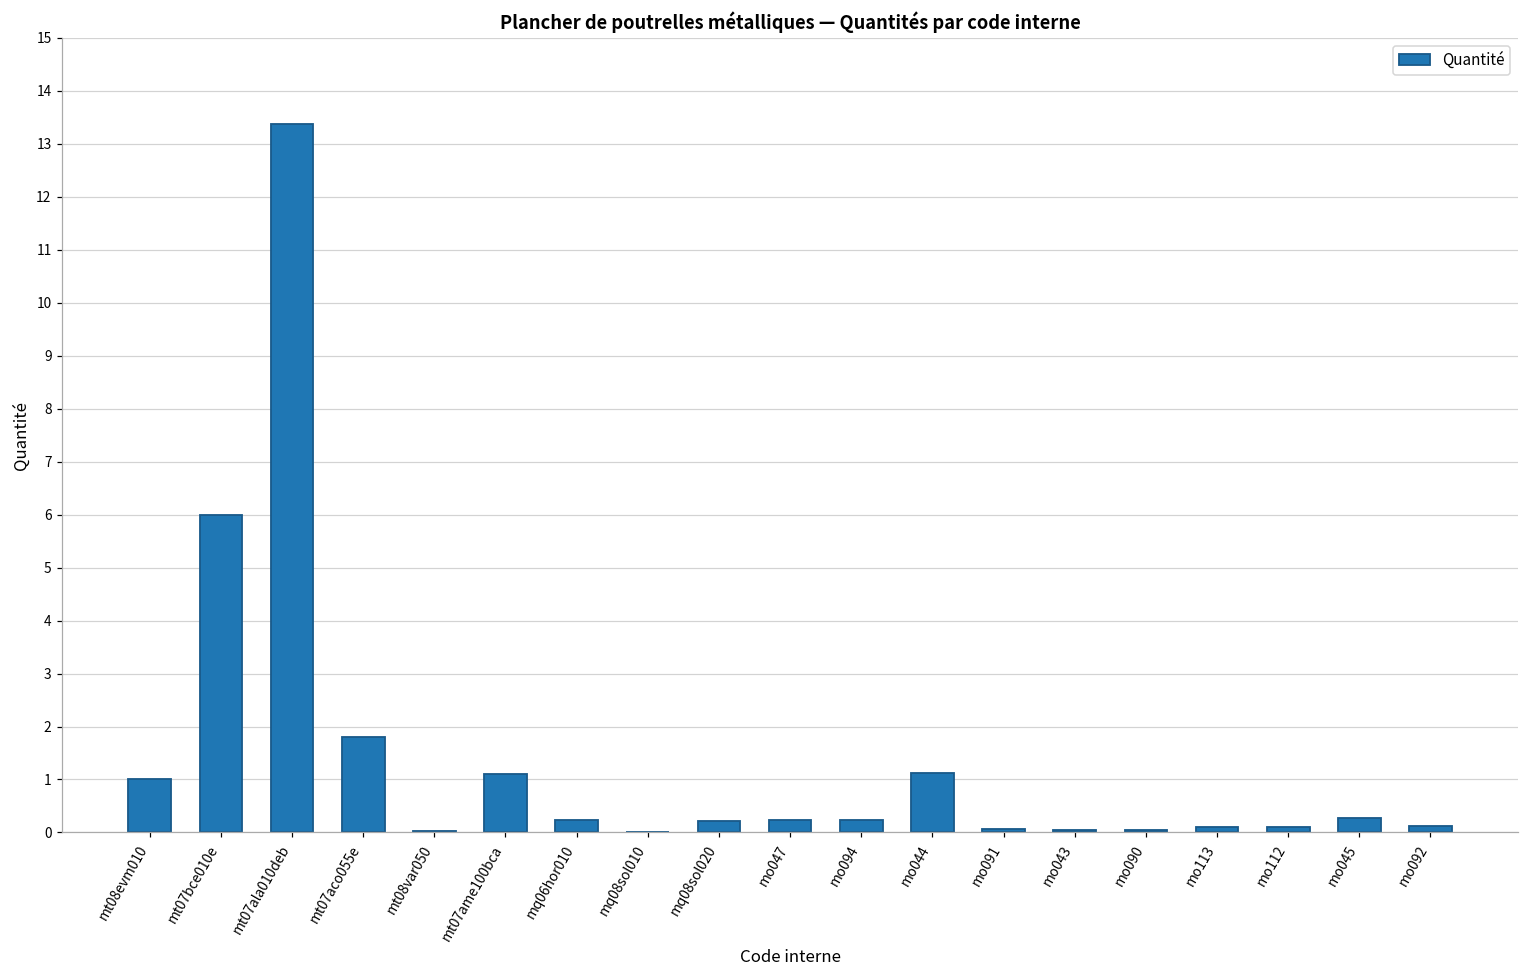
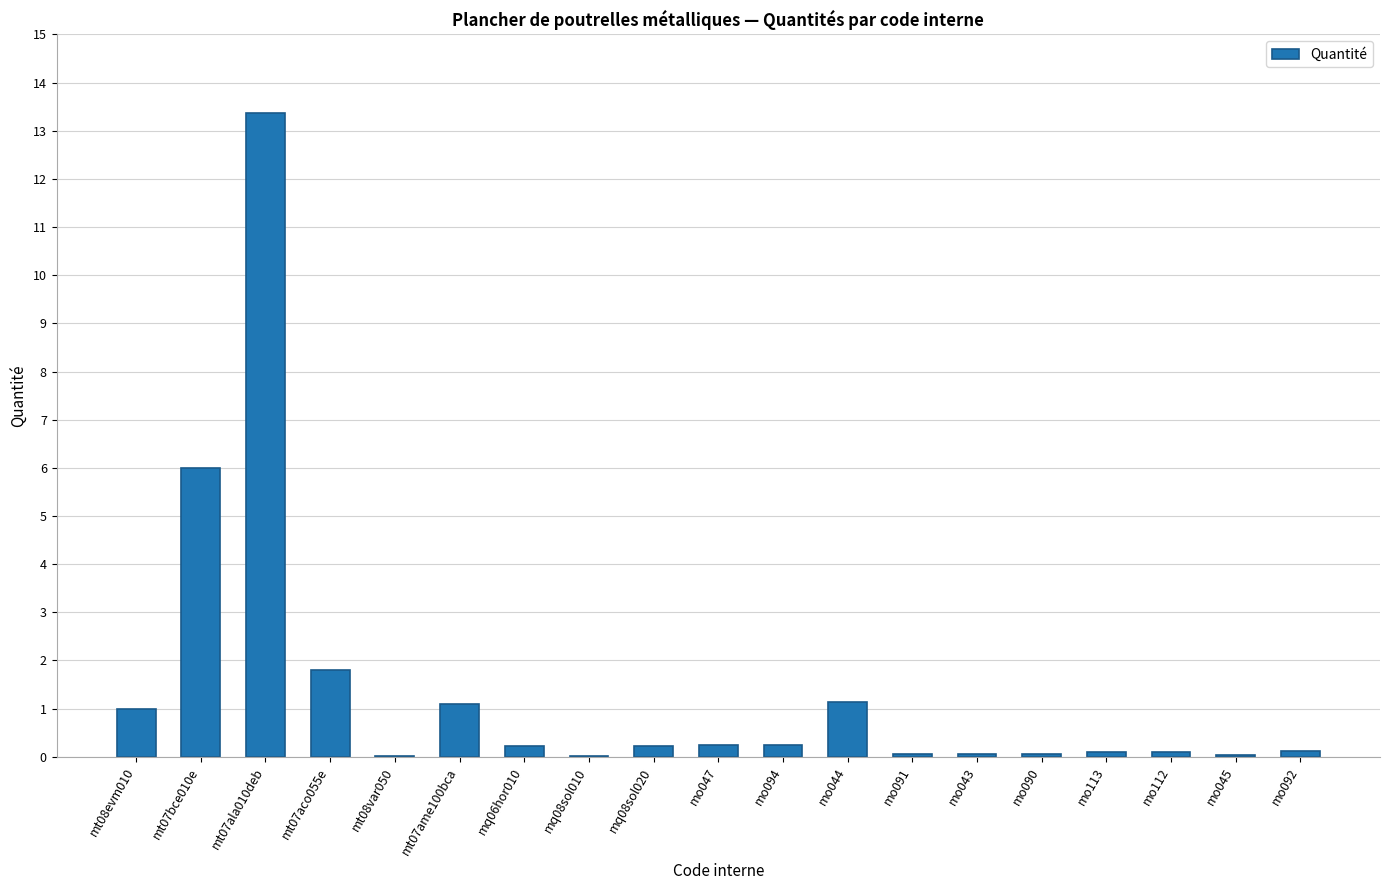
mo045: 0.3 -> 0.0
